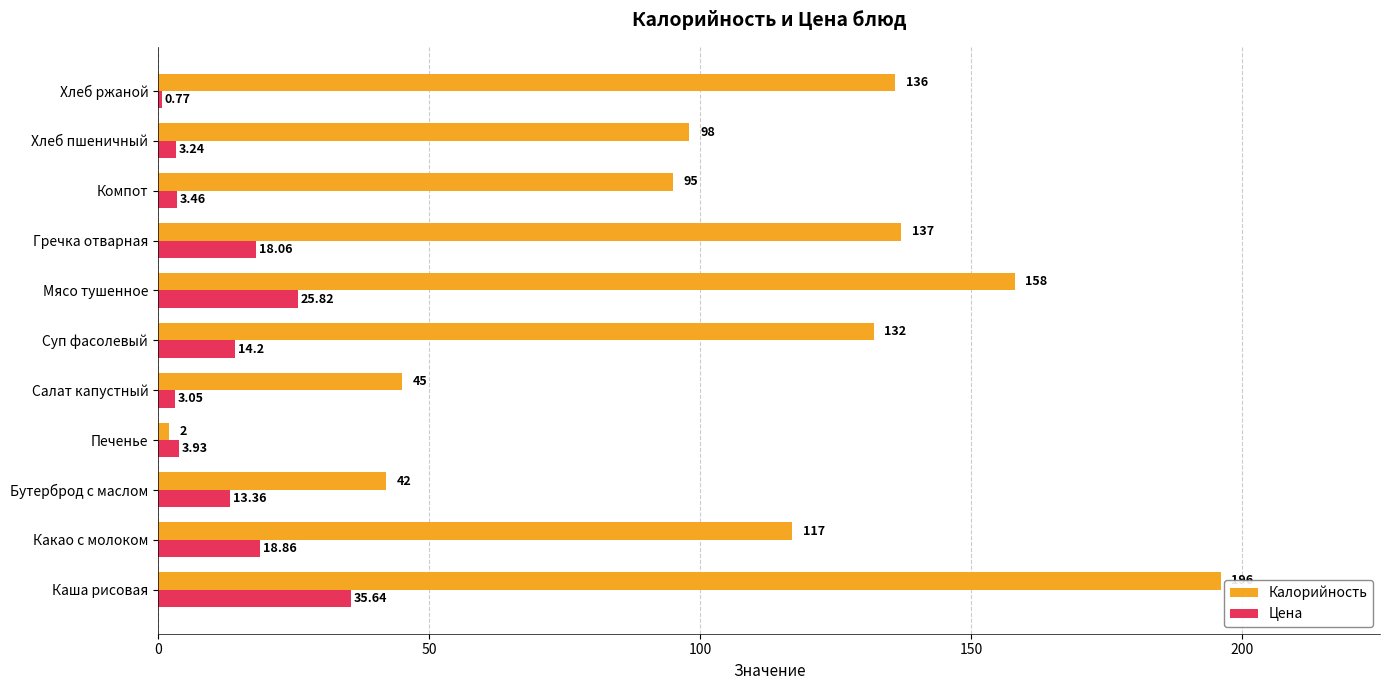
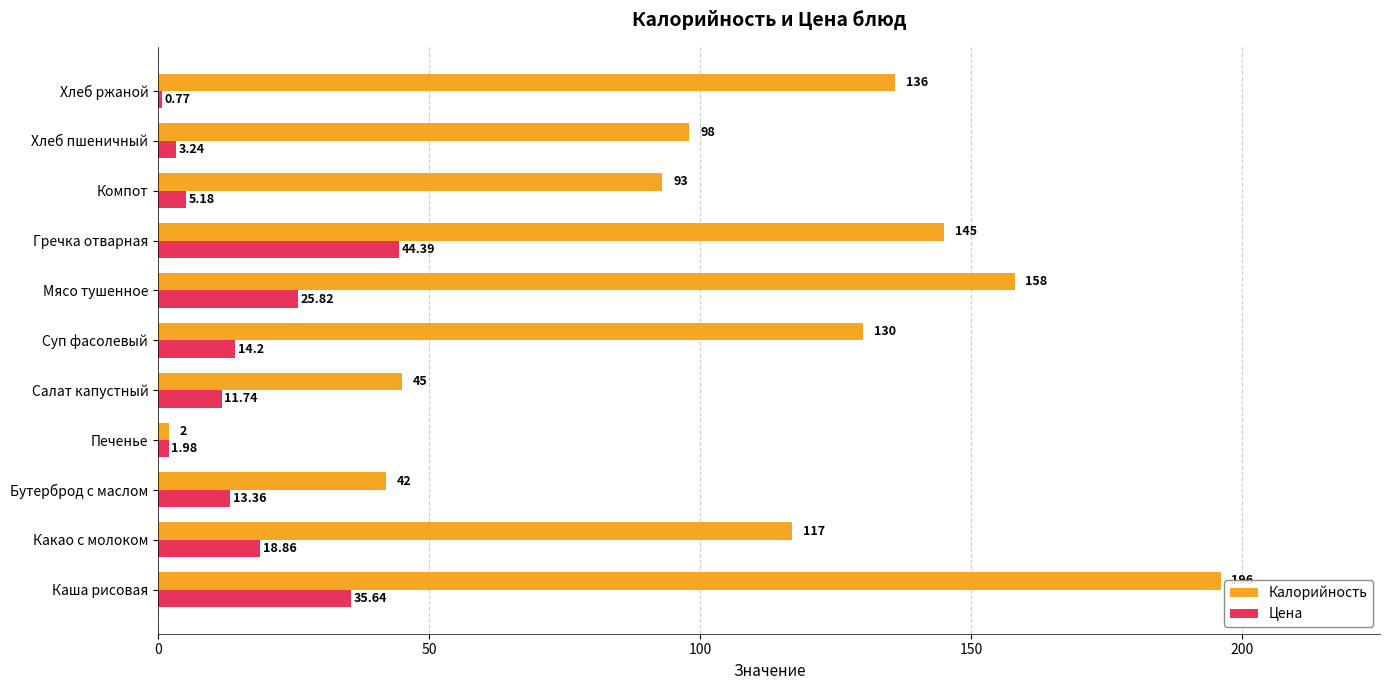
Калорийность, Компот: 95 -> 93
Цена, Компот: 3.46 -> 5.18
Калорийность, Гречка отварная: 137 -> 145
Цена, Гречка отварная: 18.06 -> 44.39
Калорийность, Суп фасолевый: 132 -> 130
Цена, Салат капустный: 3.05 -> 11.74
Цена, Печенье: 3.93 -> 1.98
